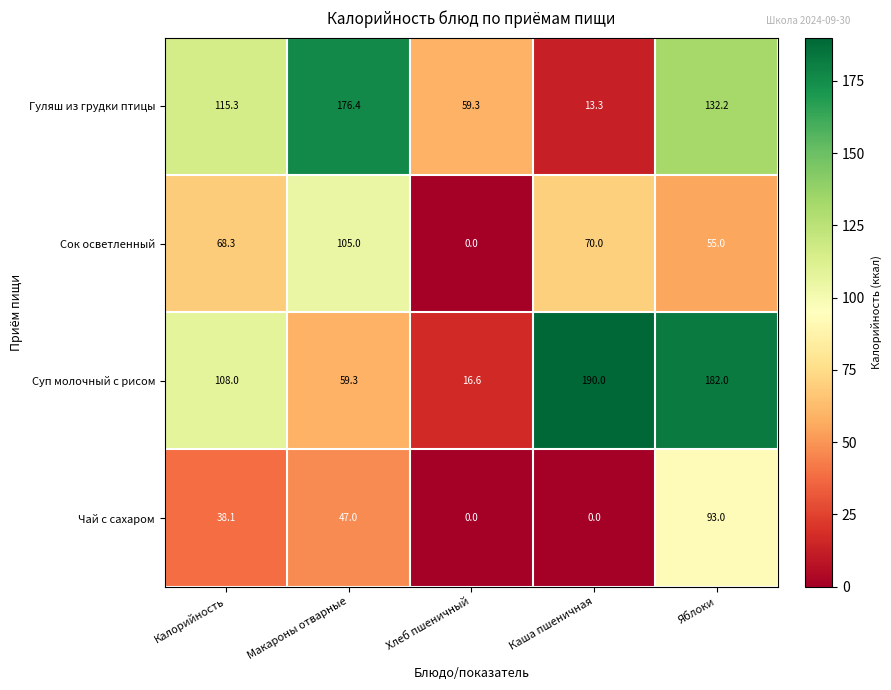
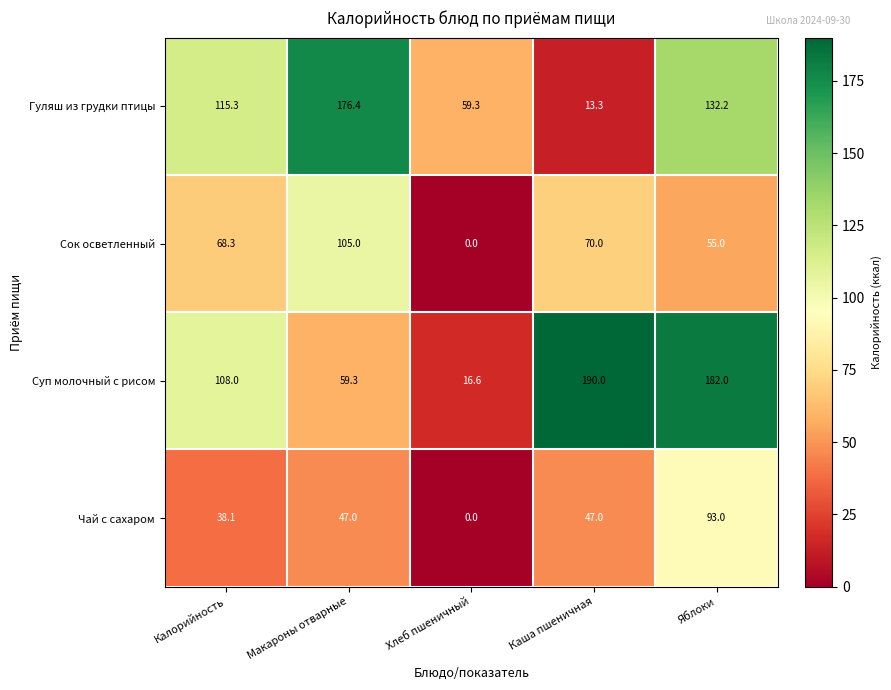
Чай с сахаром, Каша пшеничная: 0.0 -> 47.0
